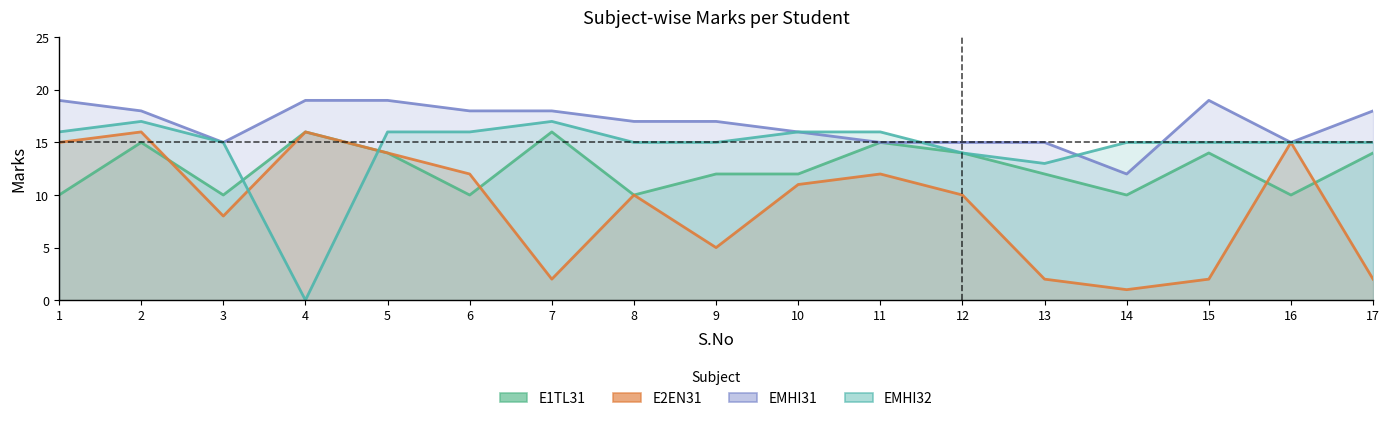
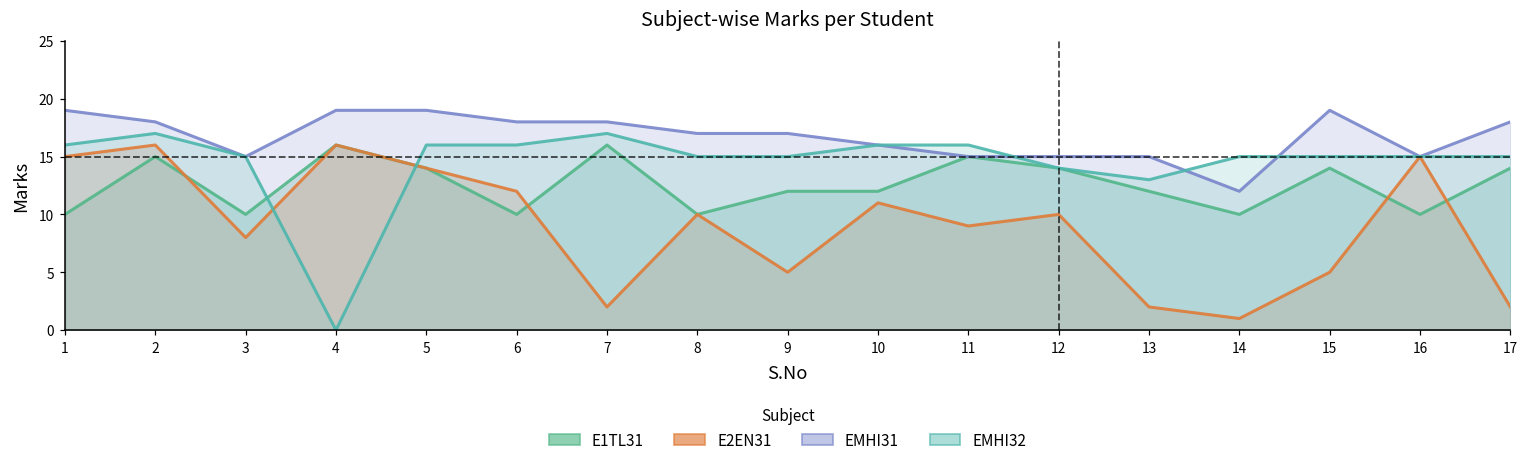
E2EN31, 11: 12 -> 9
E2EN31, 15: 2 -> 5
